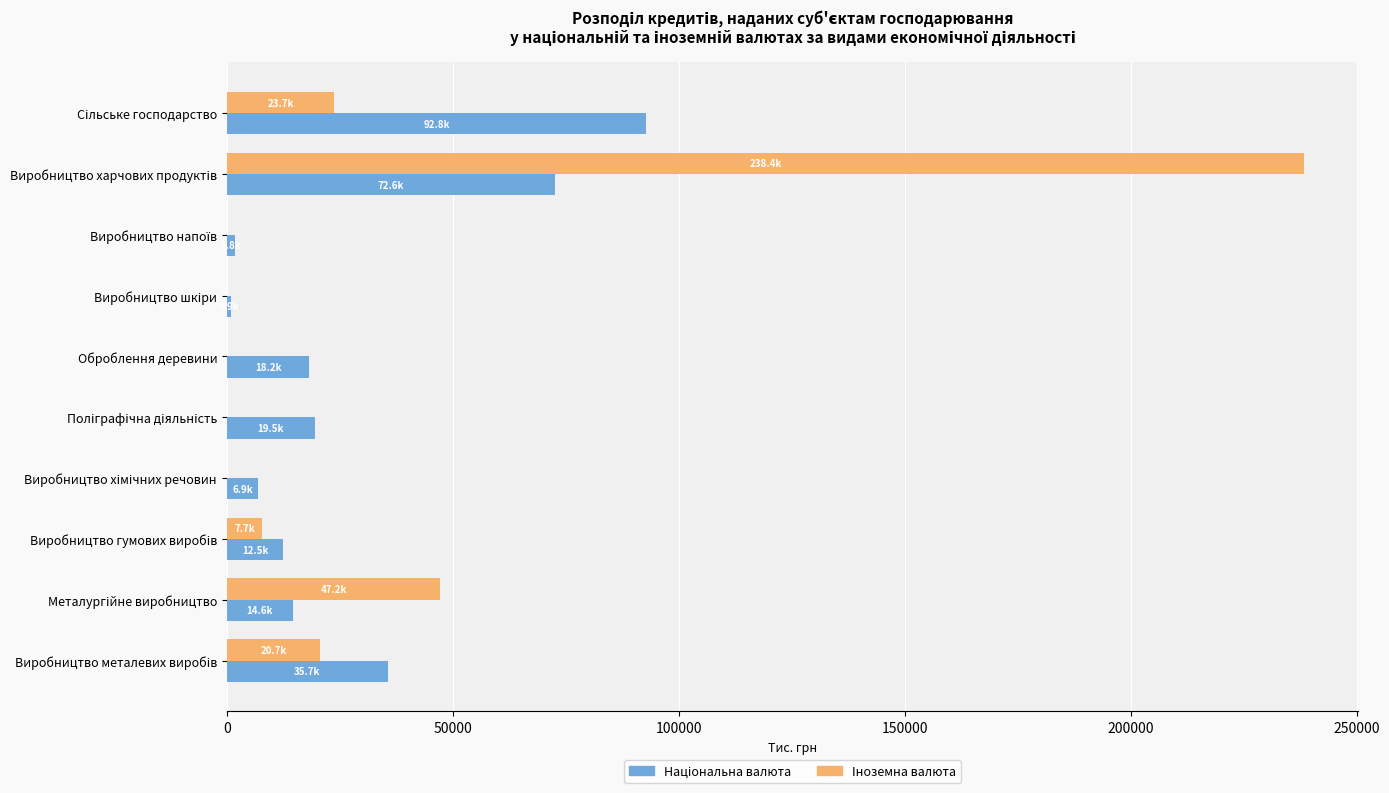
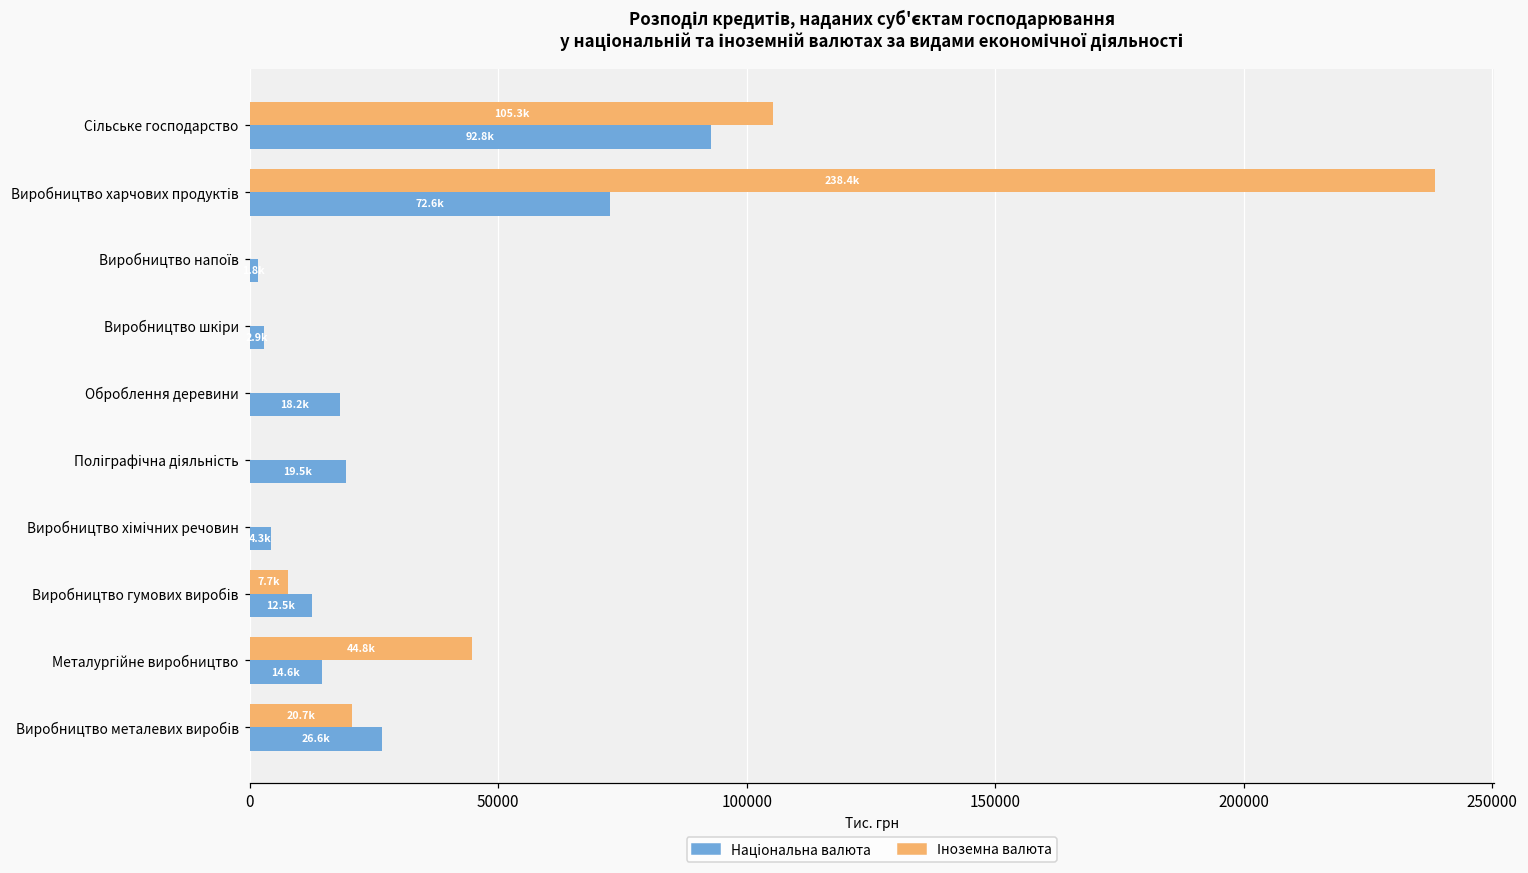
Іноземна валюта, Сільське господарство: 23.7k -> 105.3k
Національна валюта, Виробництво шкіри: 1000 -> 3000
Національна валюта, Виробництво хімічних речовин: 6.9k -> 4.3k
Іноземна валюта, Металургійне виробництво: 47.2k -> 44.8k
Національна валюта, Виробництво металевих виробів: 35.7k -> 26.6k
